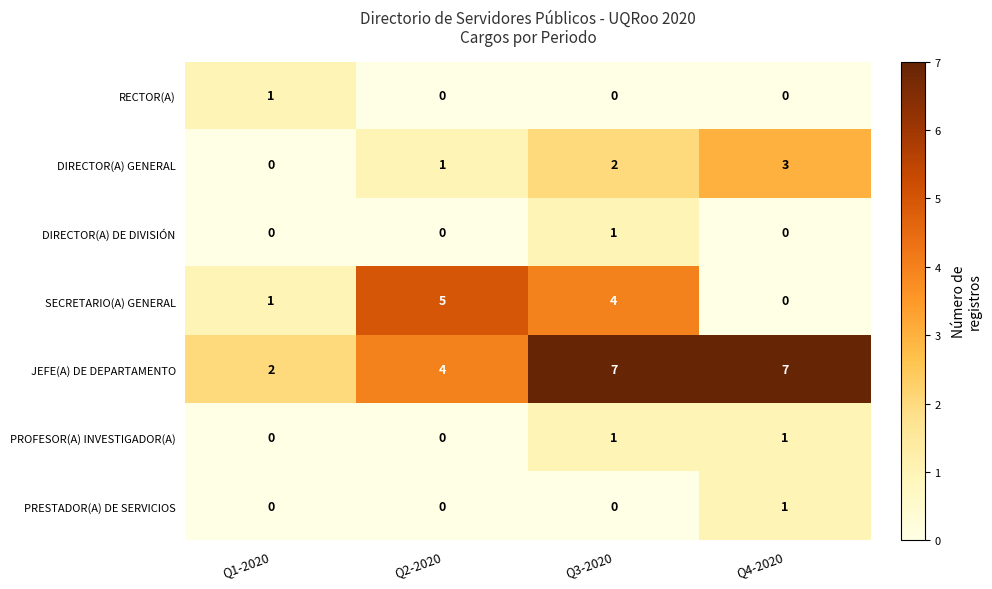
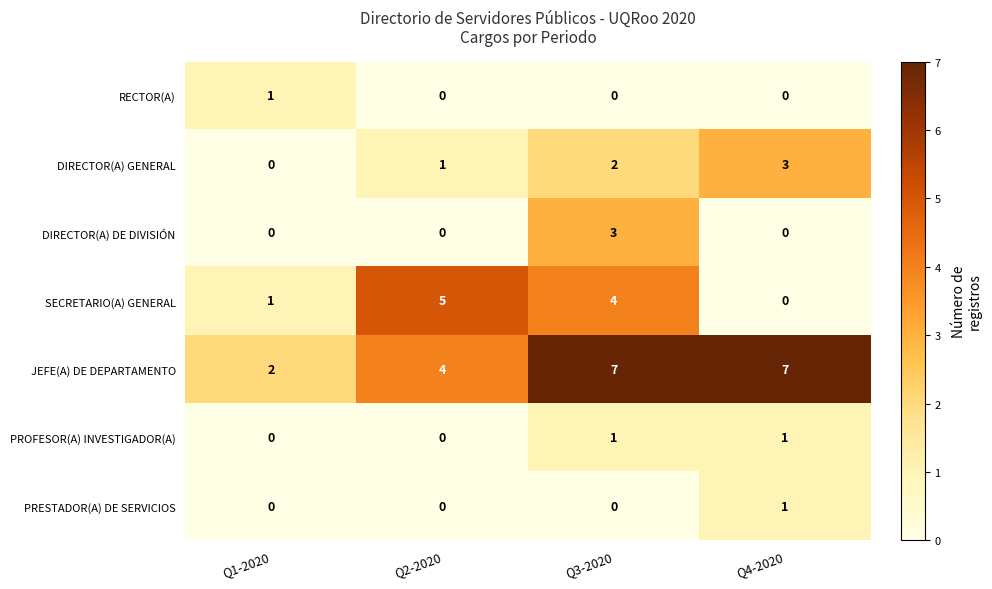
DIRECTOR(A) DE DIVISIÓN, Q3-2020: 1 -> 3
